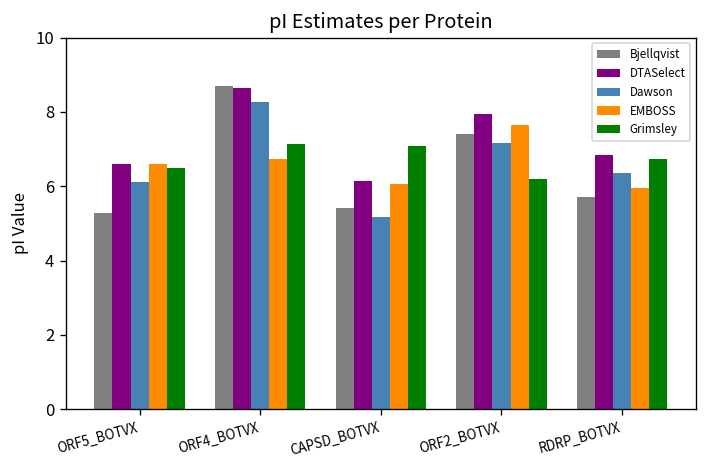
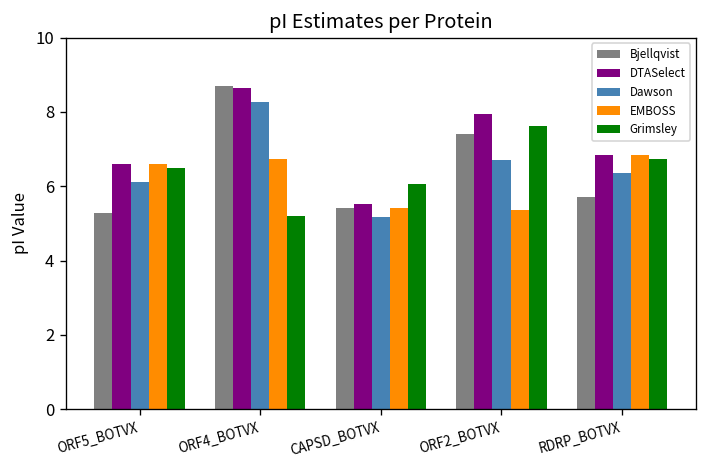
Grimsley, ORF4_BOTVX: 7.1 -> 5.2
DTASelect, CAPSD_BOTVX: 6.1 -> 5.5
EMBOSS, CAPSD_BOTVX: 6.1 -> 5.4
Grimsley, CAPSD_BOTVX: 7.1 -> 6.1
Dawson, ORF2_BOTVX: 7.2 -> 6.7
EMBOSS, ORF2_BOTVX: 7.6 -> 5.4
Grimsley, ORF2_BOTVX: 6.2 -> 7.6
EMBOSS, RDRP_BOTVX: 6.0 -> 6.8
